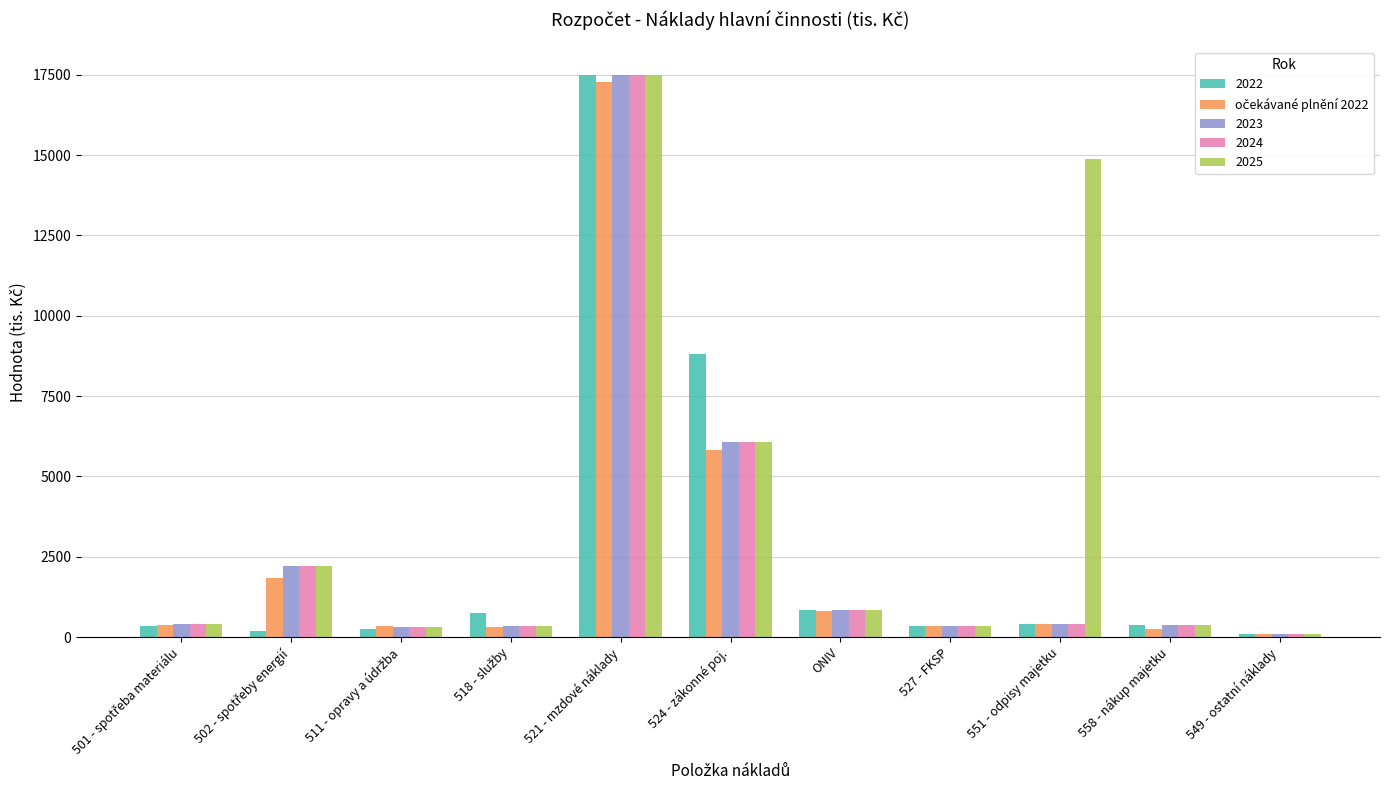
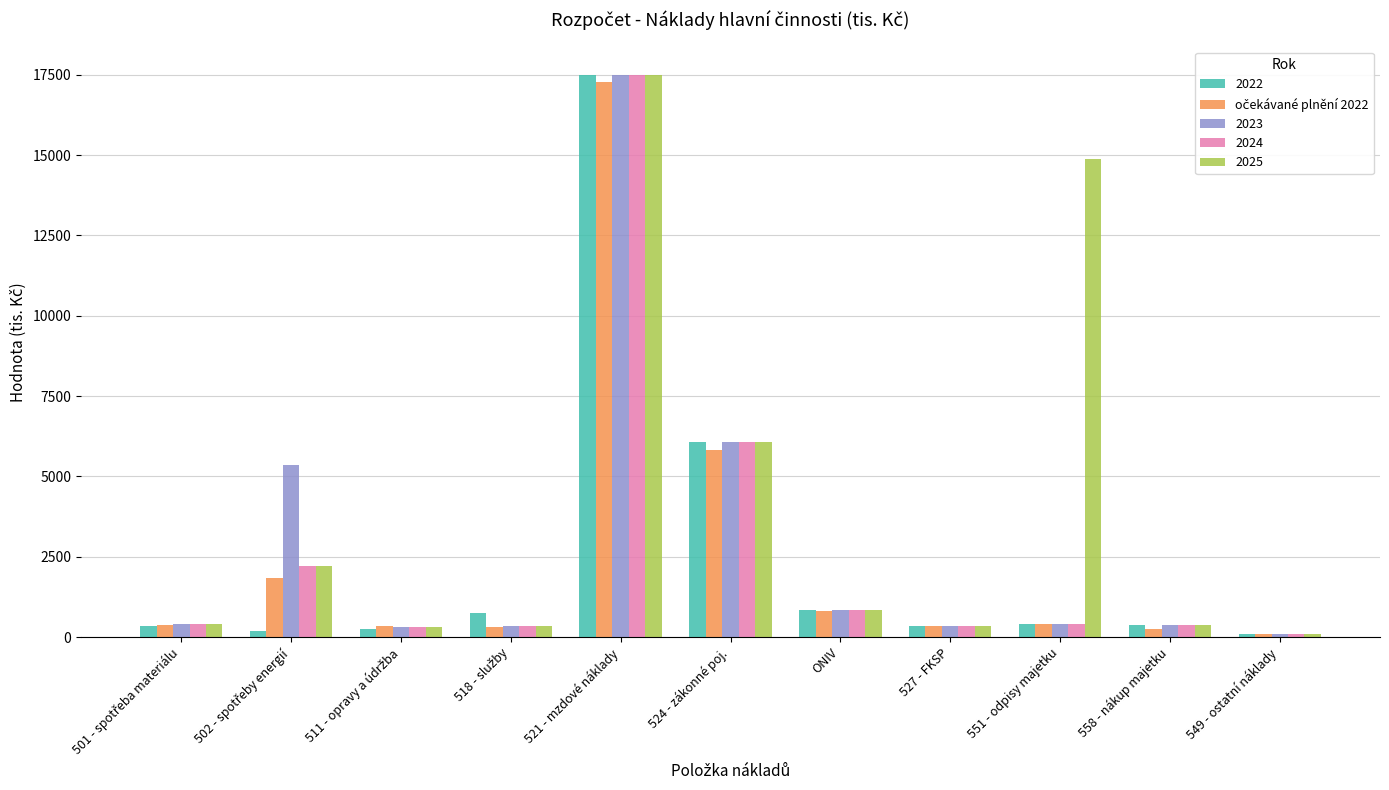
2023, 502 - spotřeby energií: 2200 -> 5400
2022, 524 - zákonné poj.: 8800 -> 6100
